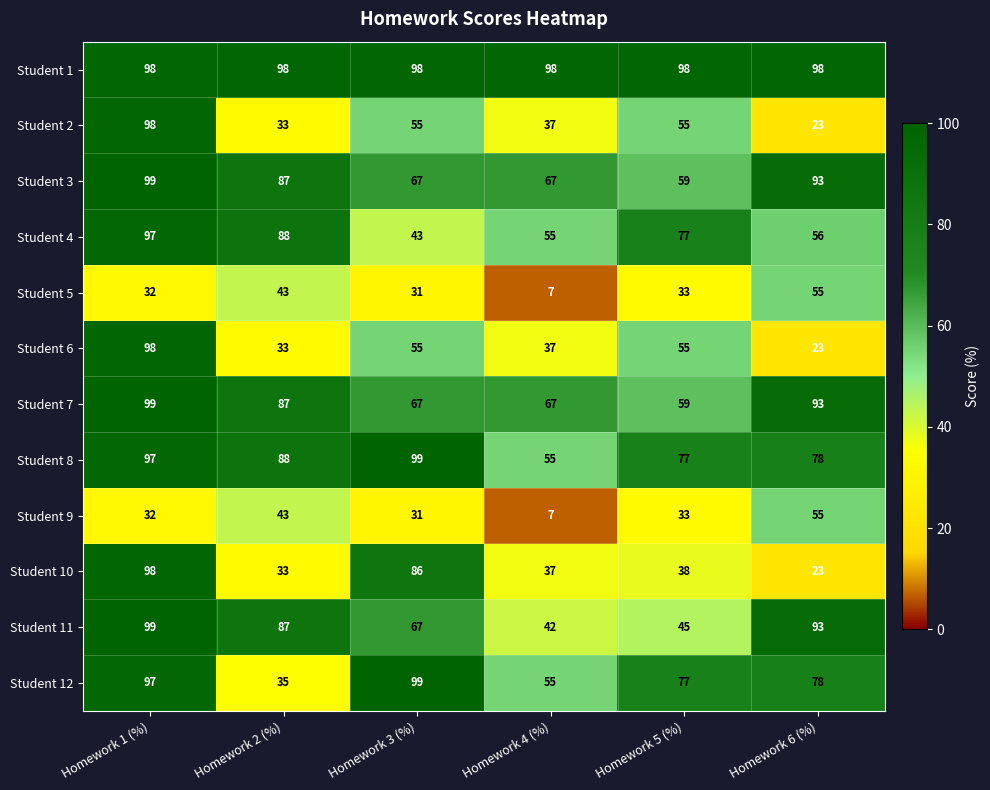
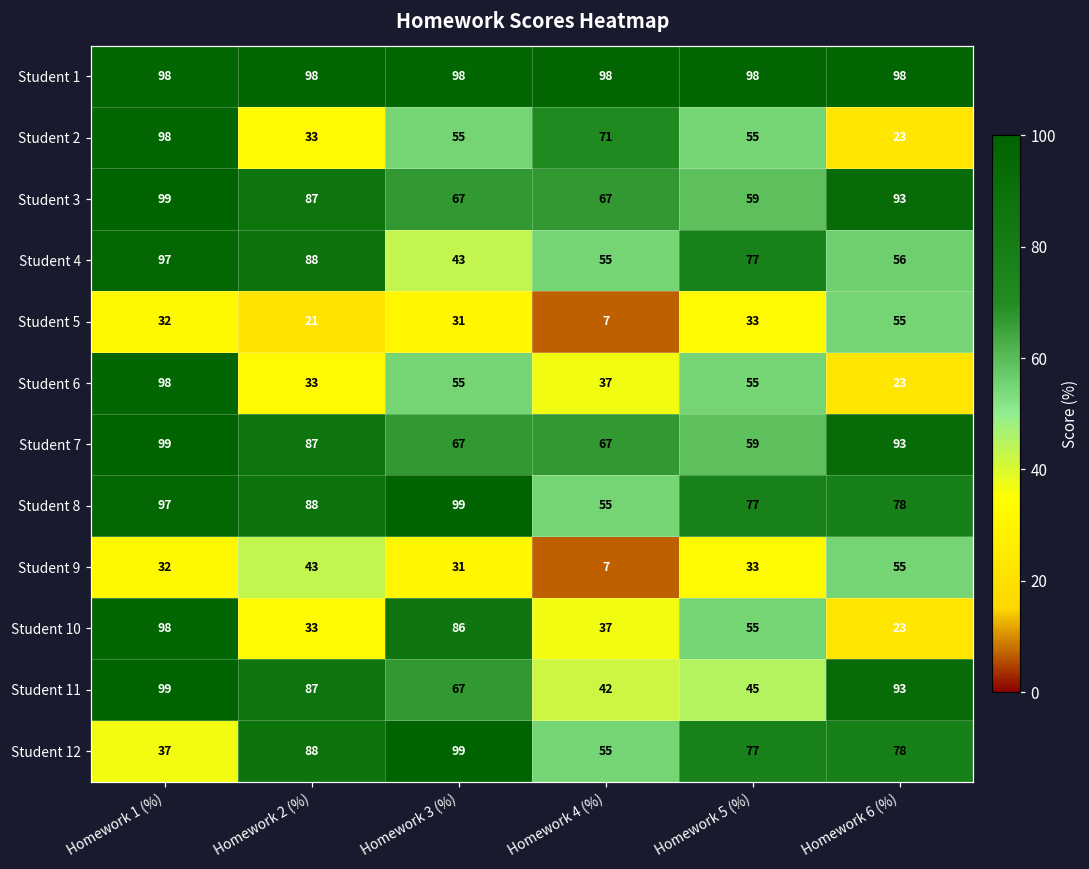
Student 2, Homework 4 (%): 37 -> 71
Student 5, Homework 2 (%): 43 -> 21
Student 10, Homework 5 (%): 38 -> 55
Student 12, Homework 1 (%): 97 -> 37
Student 12, Homework 2 (%): 35 -> 88
